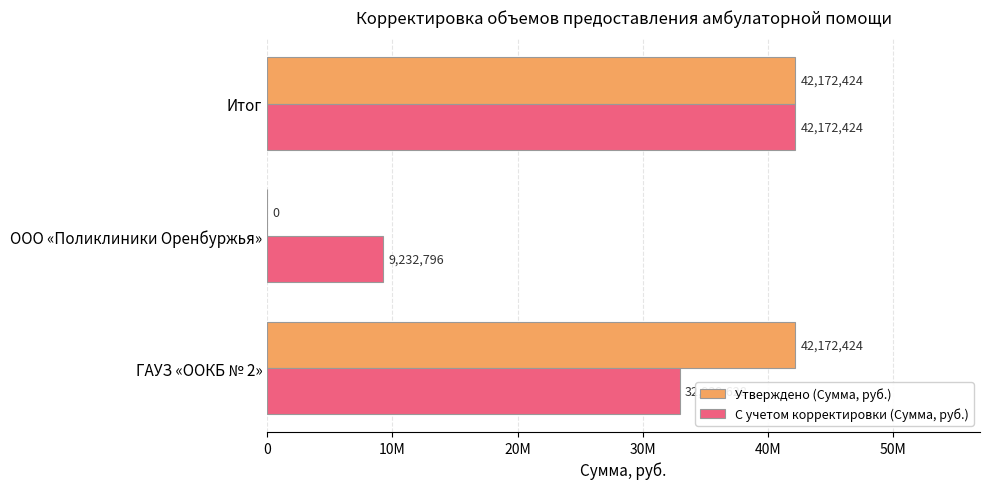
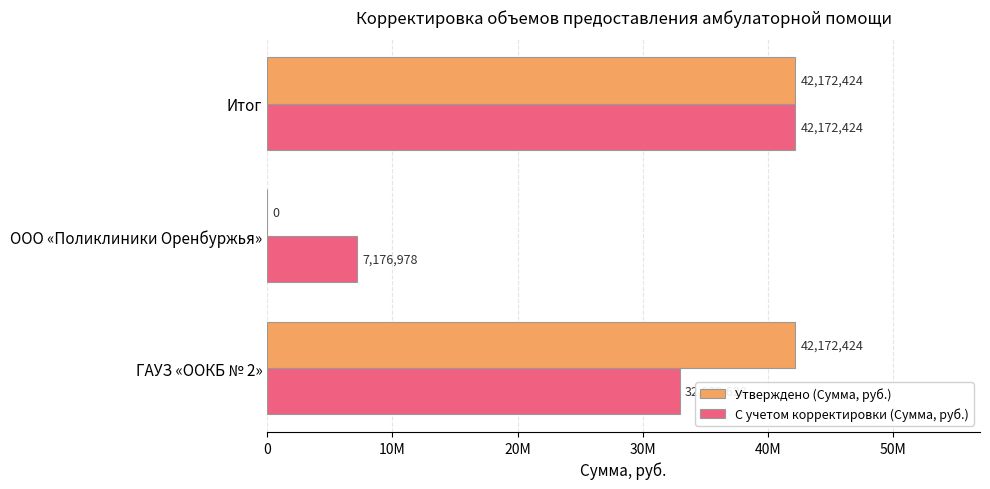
С учетом корректировки (Сумма, руб.), ООО «Поликлиники Оренбуржья»: 9,232,796 -> 7,176,978
